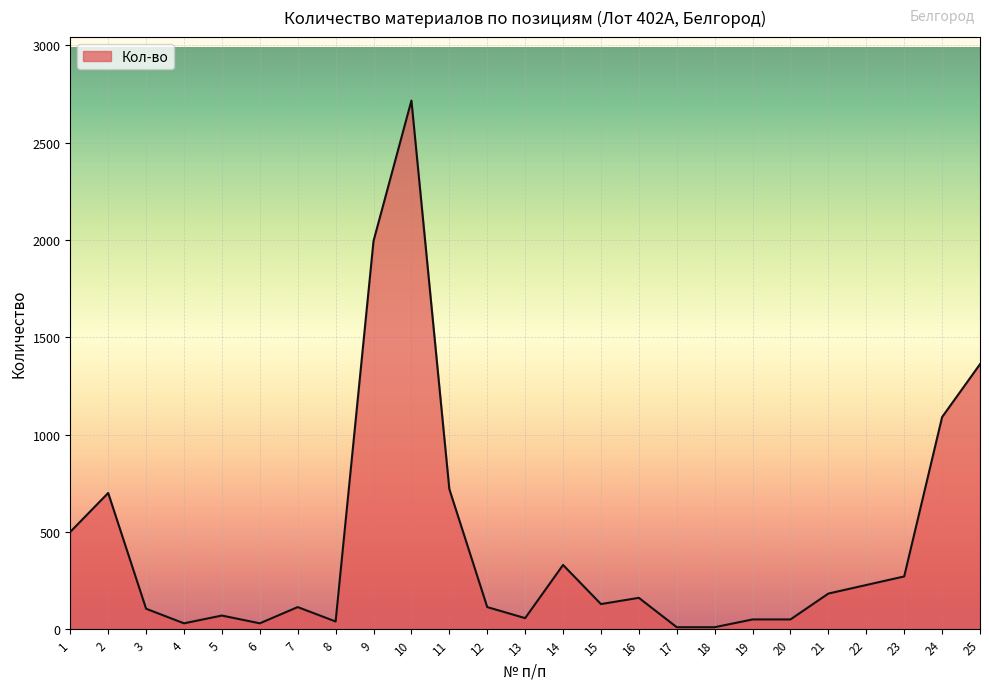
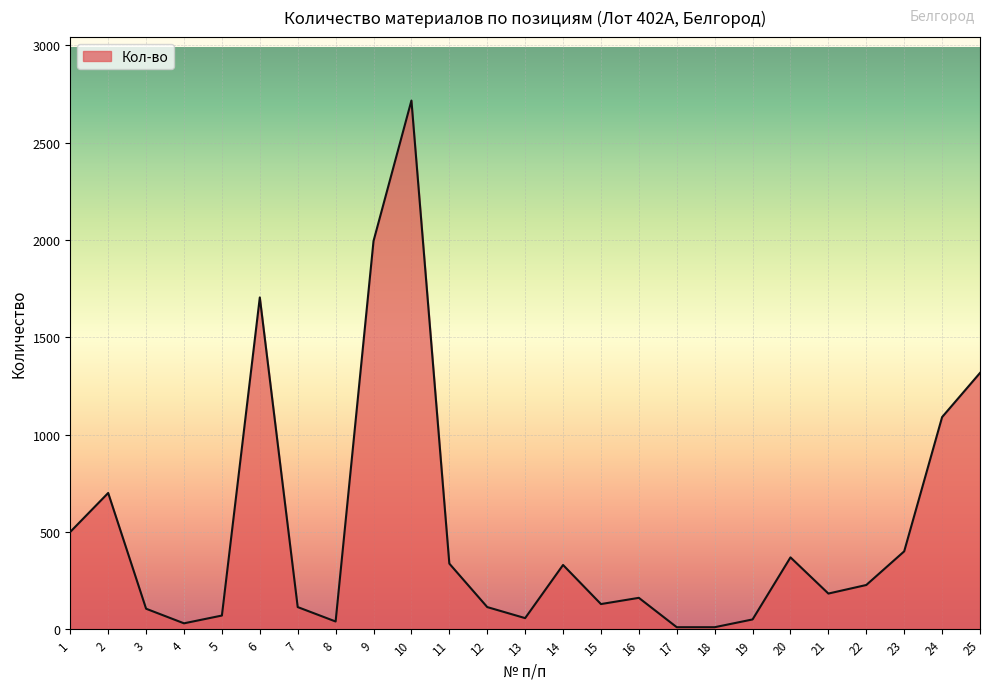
6: 30 -> 1710
11: 720 -> 340
20: 50 -> 370
23: 270 -> 400
25: 1360 -> 1320
